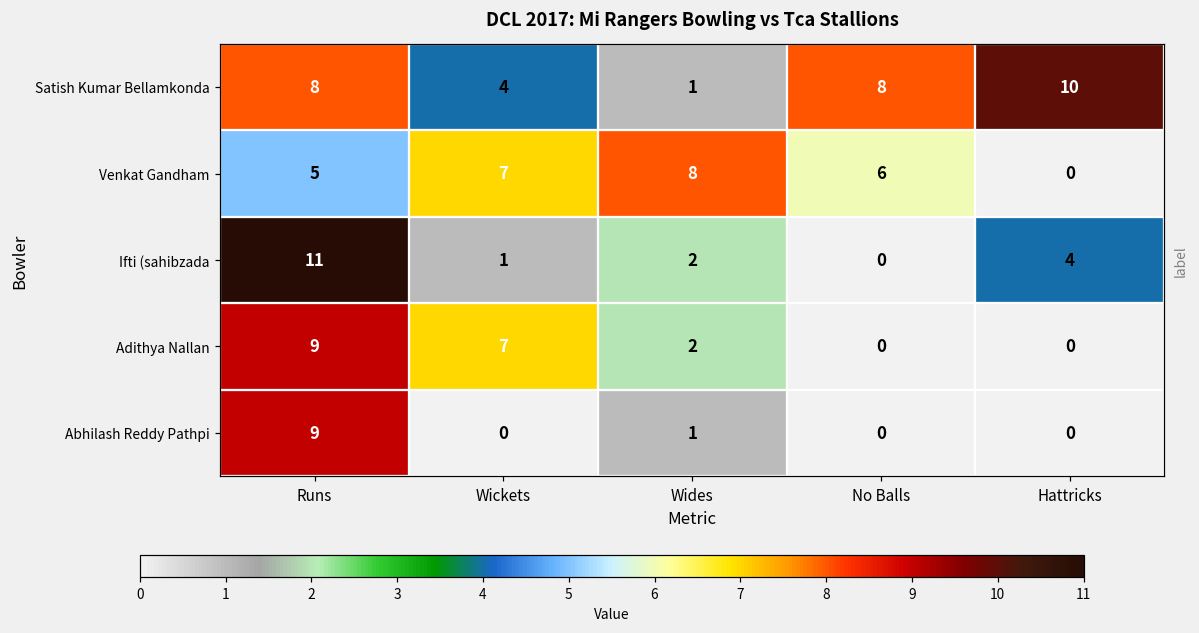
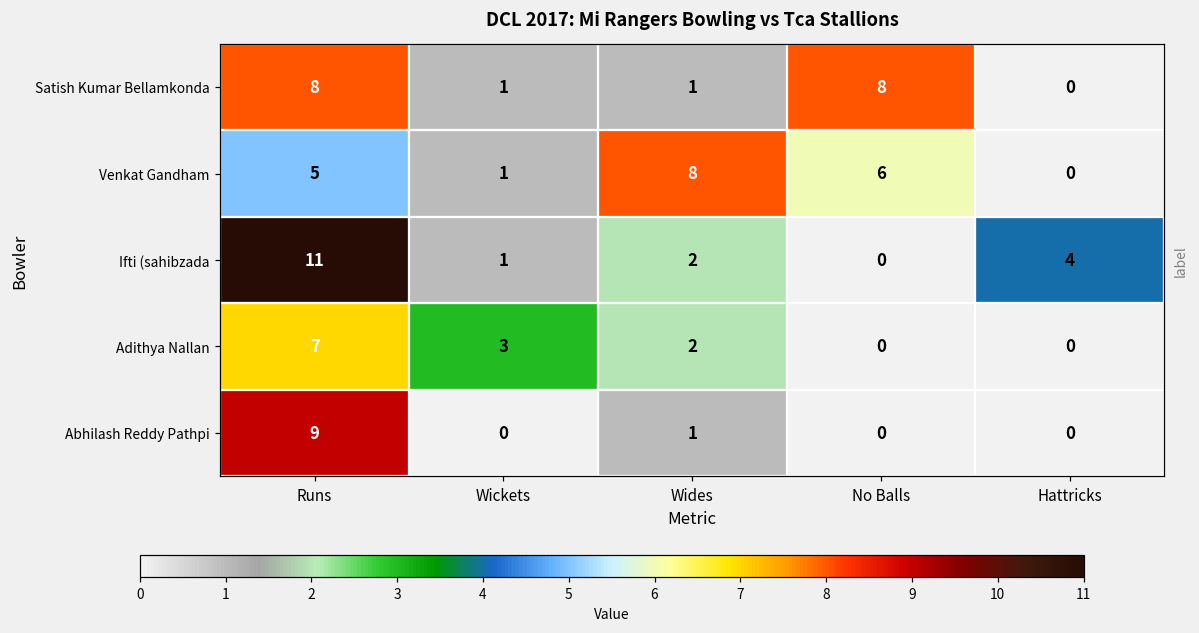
Satish Kumar Bellamkonda, Wickets: 4 -> 1
Satish Kumar Bellamkonda, Hattricks: 10 -> 0
Venkat Gandham, Wickets: 7 -> 1
Adithya Nallan, Runs: 9 -> 7
Adithya Nallan, Wickets: 7 -> 3
